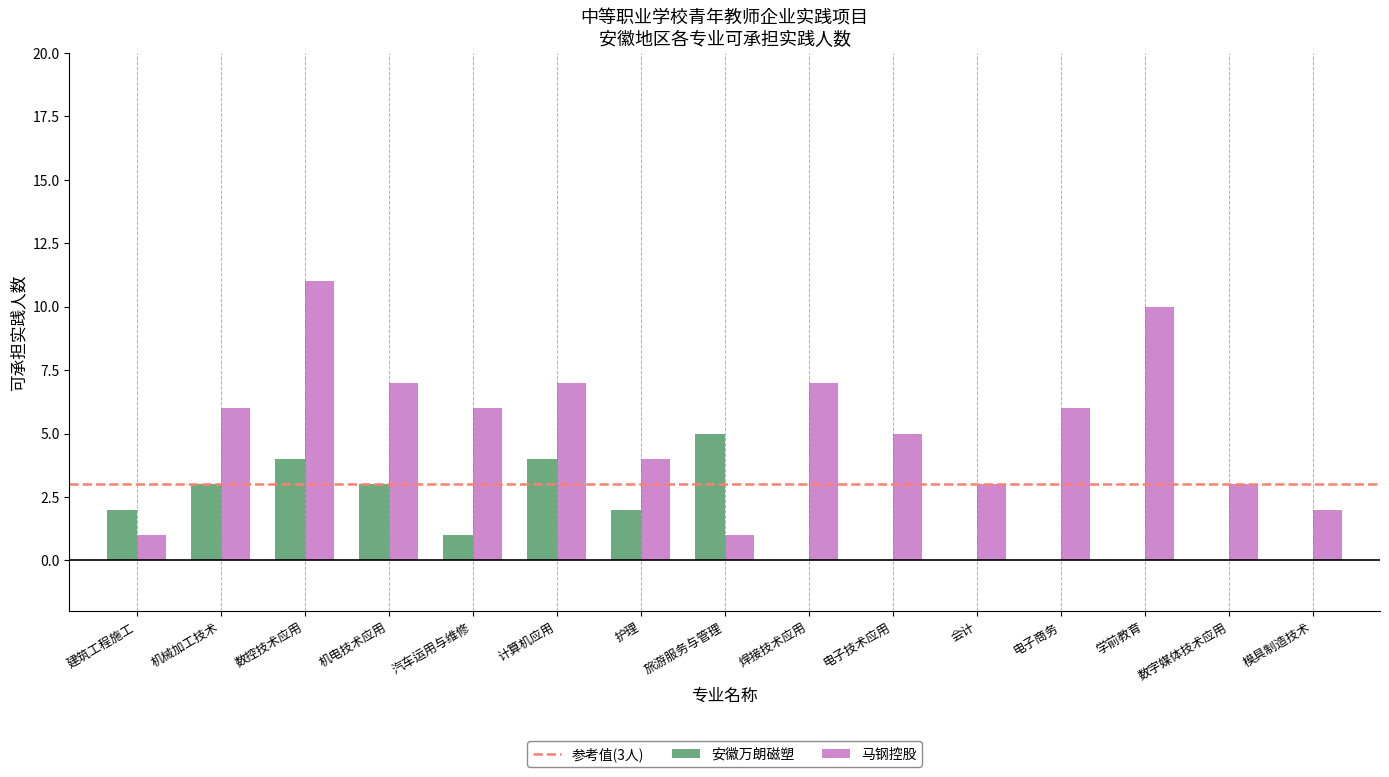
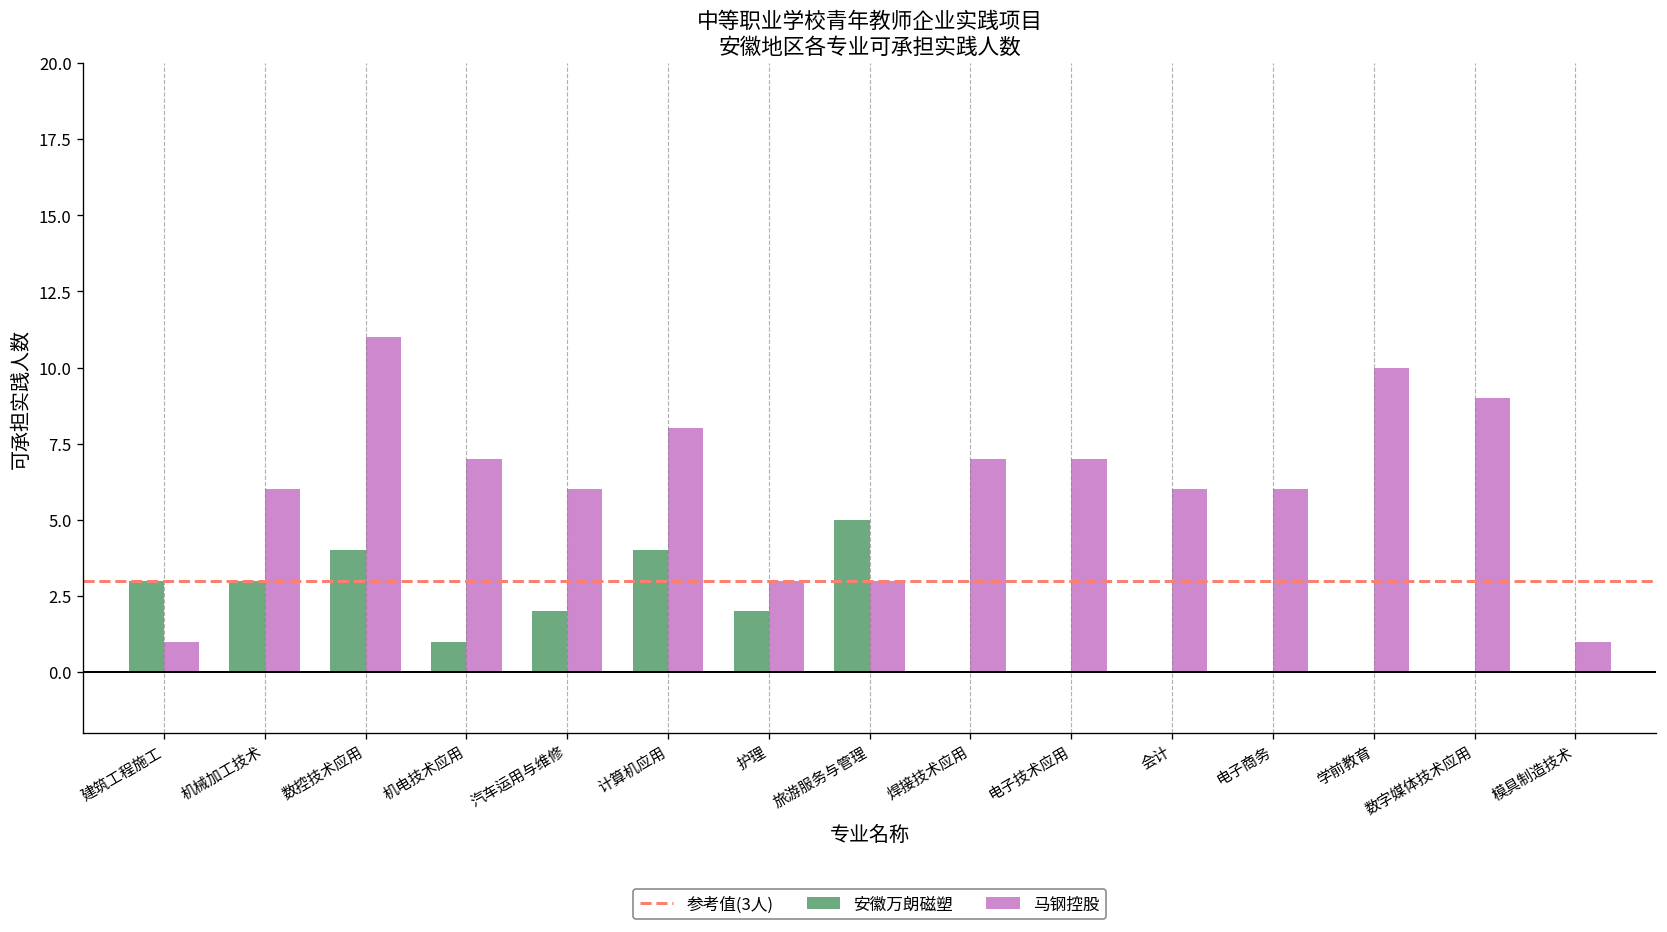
安徽万朗磁塑, 建筑工程施工: 2 -> 3
安徽万朗磁塑, 机电技术应用: 3 -> 1
安徽万朗磁塑, 汽车运用与维修: 1 -> 2
马钢控股, 计算机应用: 7 -> 8
马钢控股, 护理: 4 -> 3
马钢控股, 旅游服务与管理: 1 -> 3
马钢控股, 电子技术应用: 5 -> 7
马钢控股, 会计: 3 -> 6
马钢控股, 数字媒体技术应用: 3 -> 9
马钢控股, 模具制造技术: 2 -> 1
